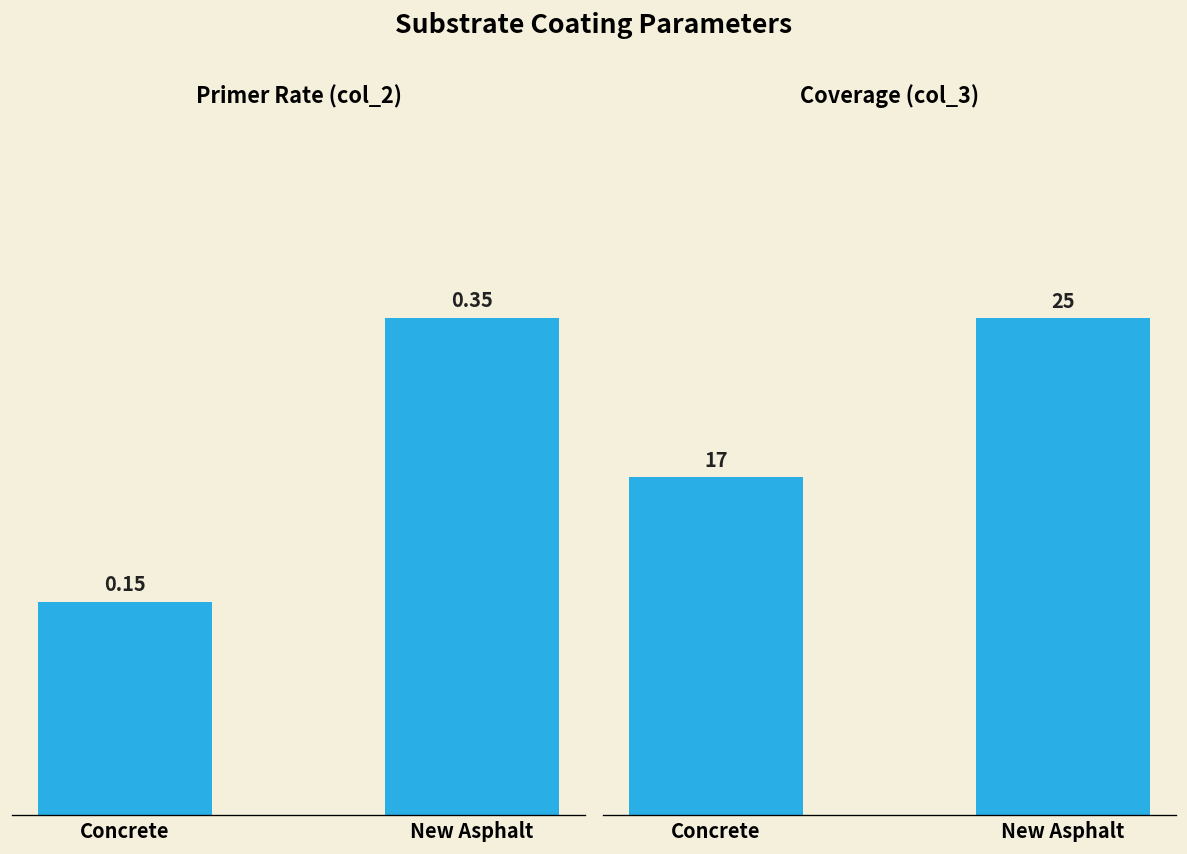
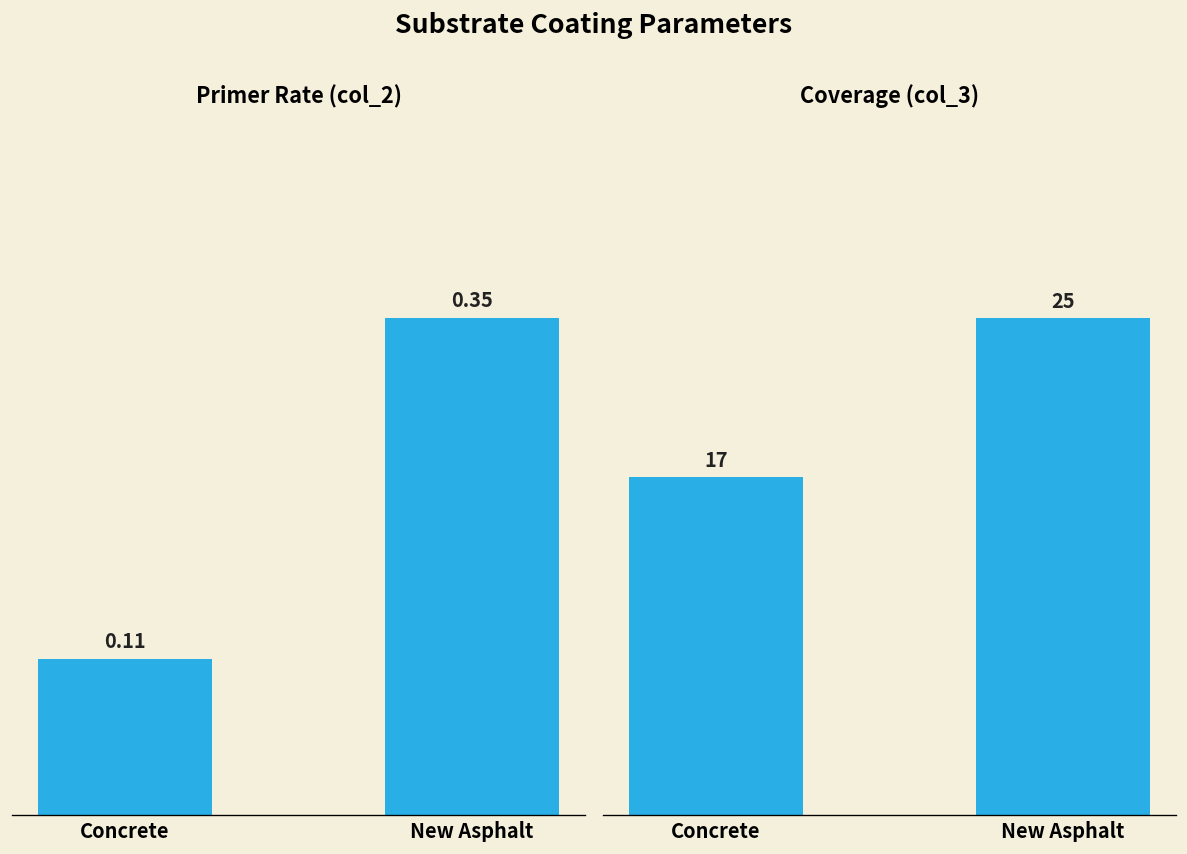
Primer Rate (col_2), Concrete: 0.15 -> 0.11
